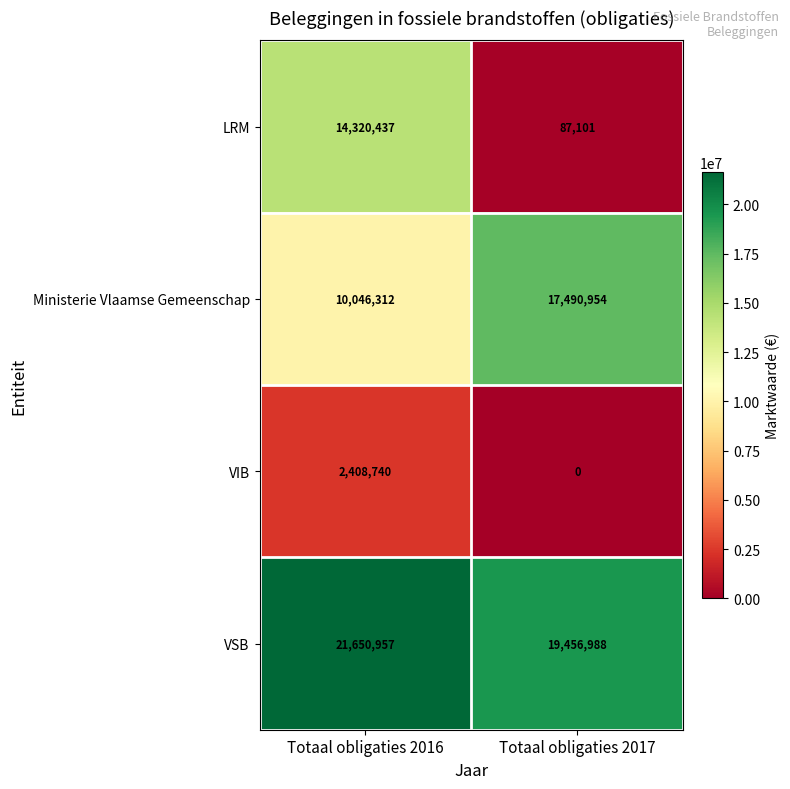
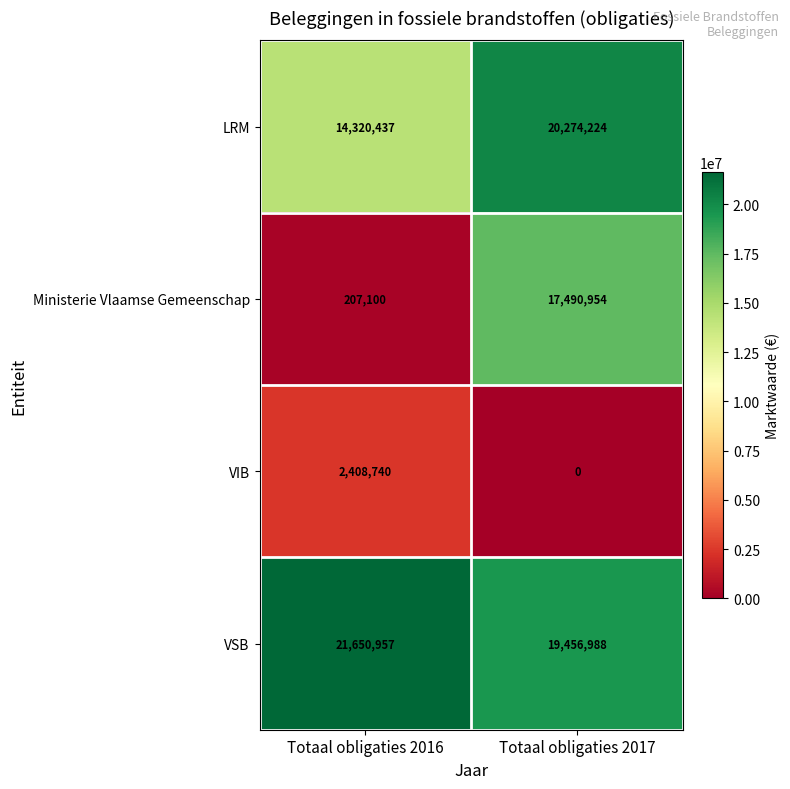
LRM, Totaal obligaties 2017: 87,101 -> 20,274,224
Ministerie Vlaamse Gemeenschap, Totaal obligaties 2016: 10,046,312 -> 207,100
